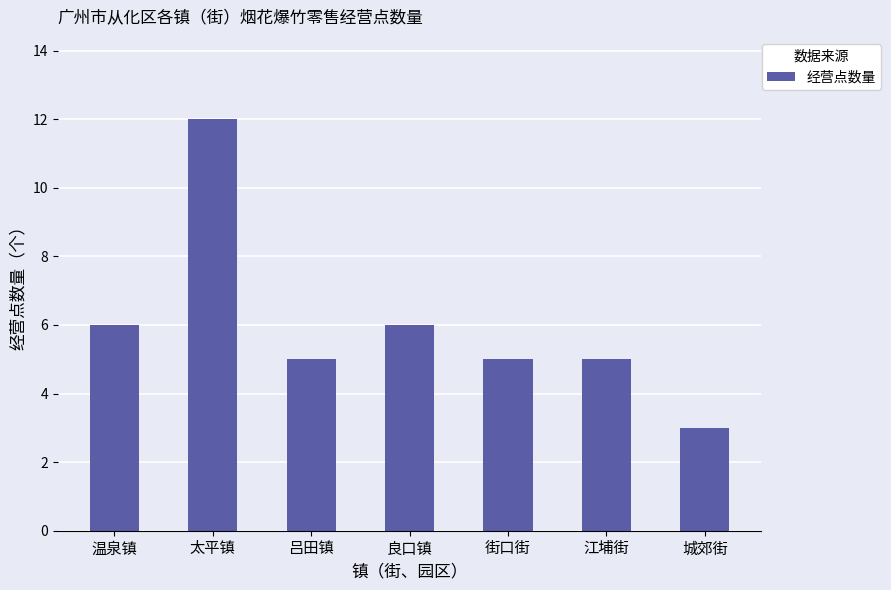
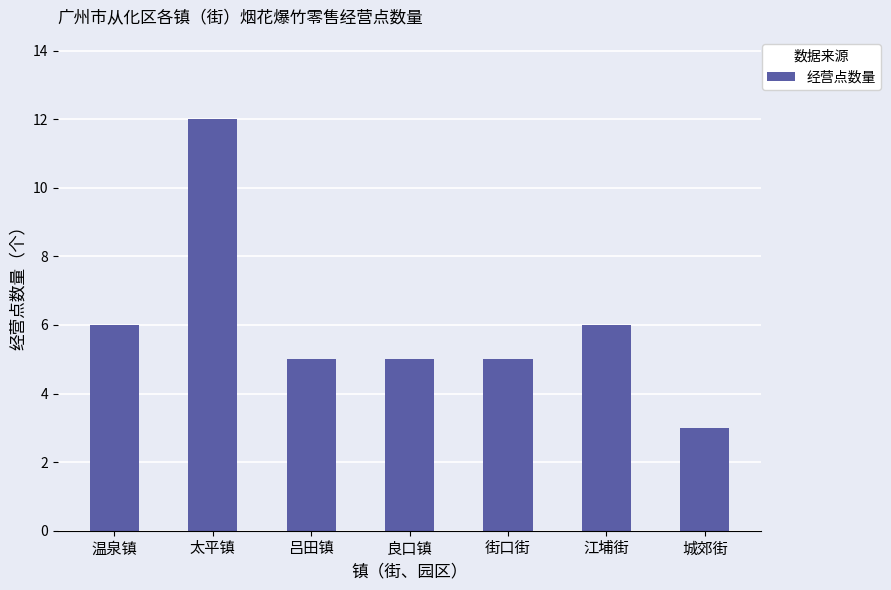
良口镇: 6 -> 5
江埔街: 5 -> 6
